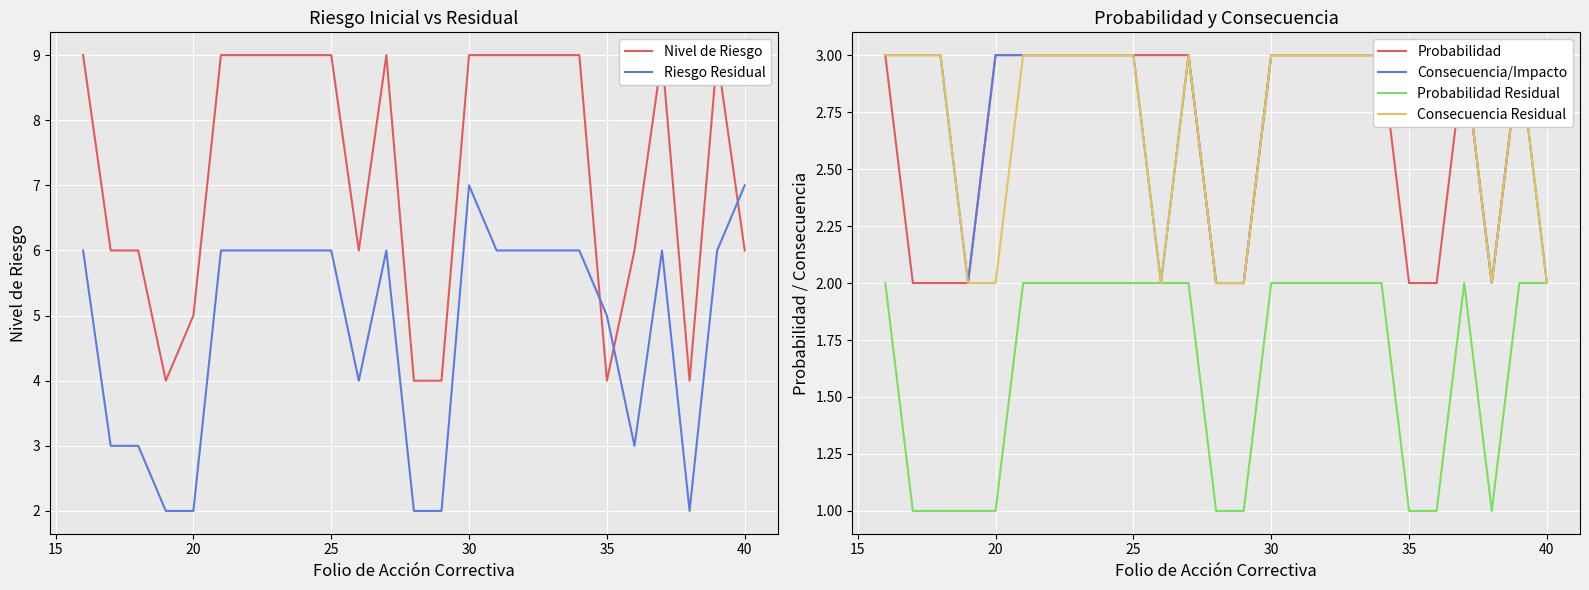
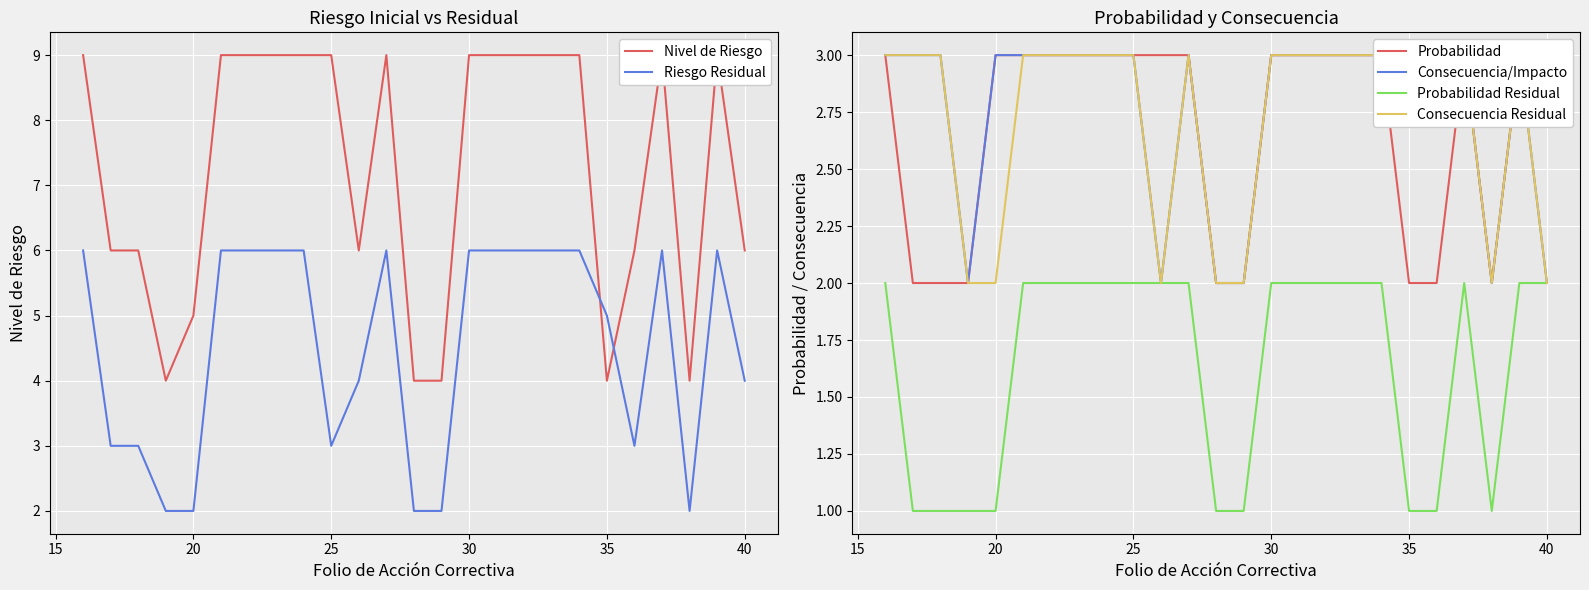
Riesgo Inicial vs Residual, Riesgo Residual, 25: 6 -> 3
Riesgo Inicial vs Residual, Riesgo Residual, 30: 7 -> 6
Riesgo Inicial vs Residual, Riesgo Residual, 40: 7 -> 4
